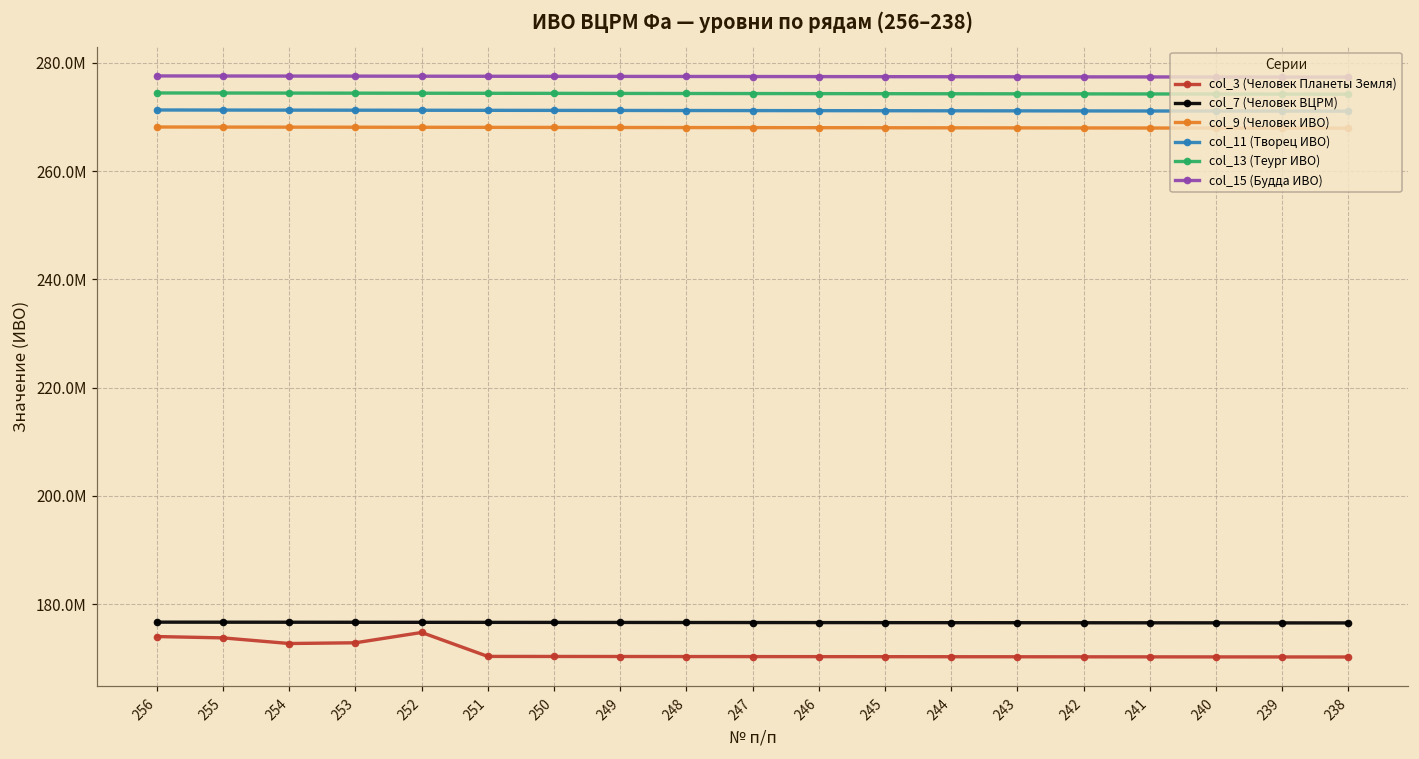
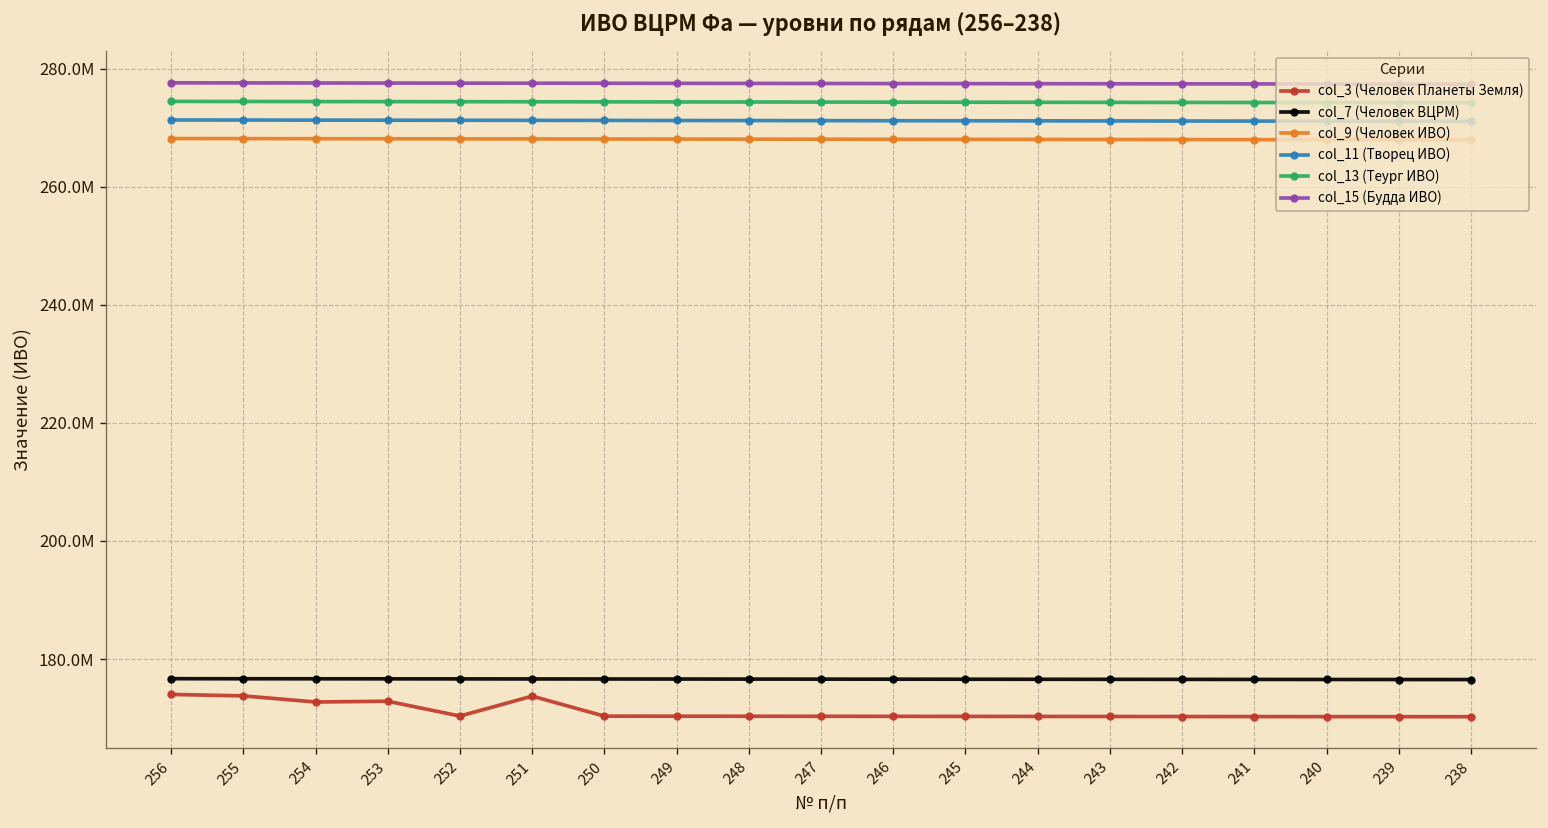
col_3 (Человек Планеты Земля), 252: 175000000 -> 170000000
col_3 (Человек Планеты Земля), 251: 170000000 -> 174000000
